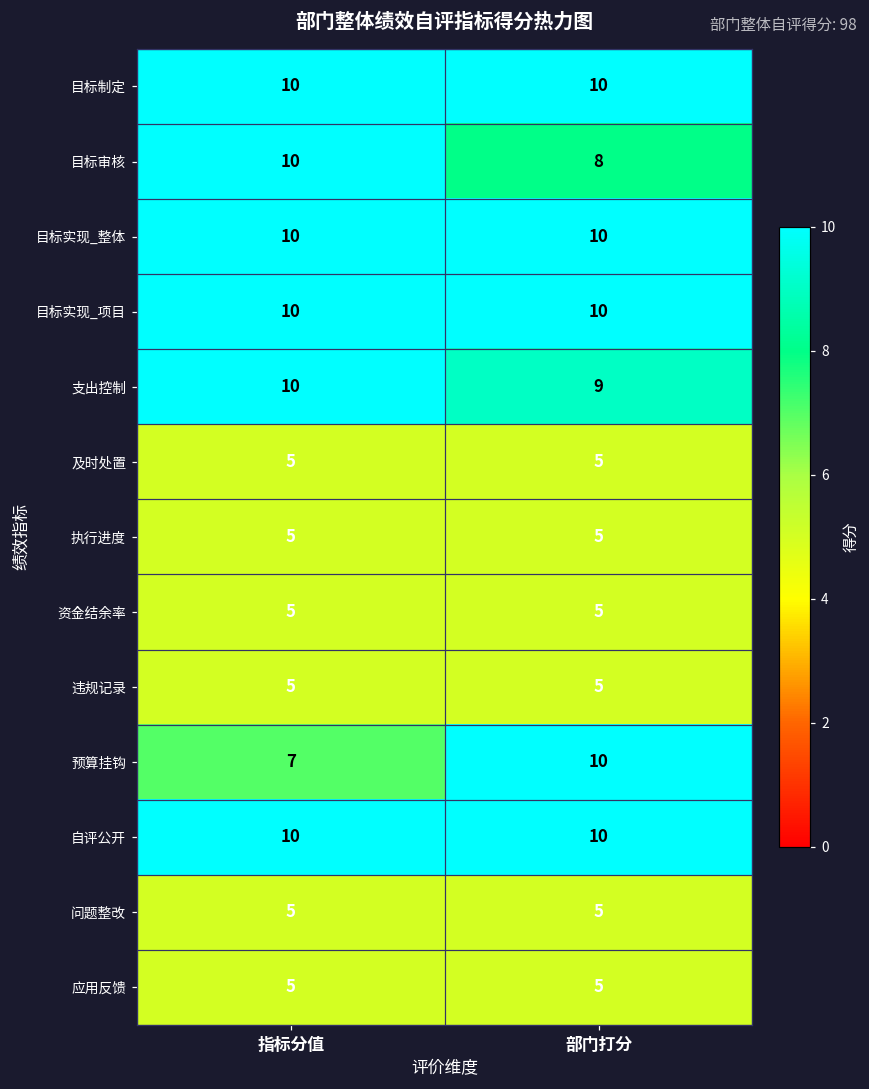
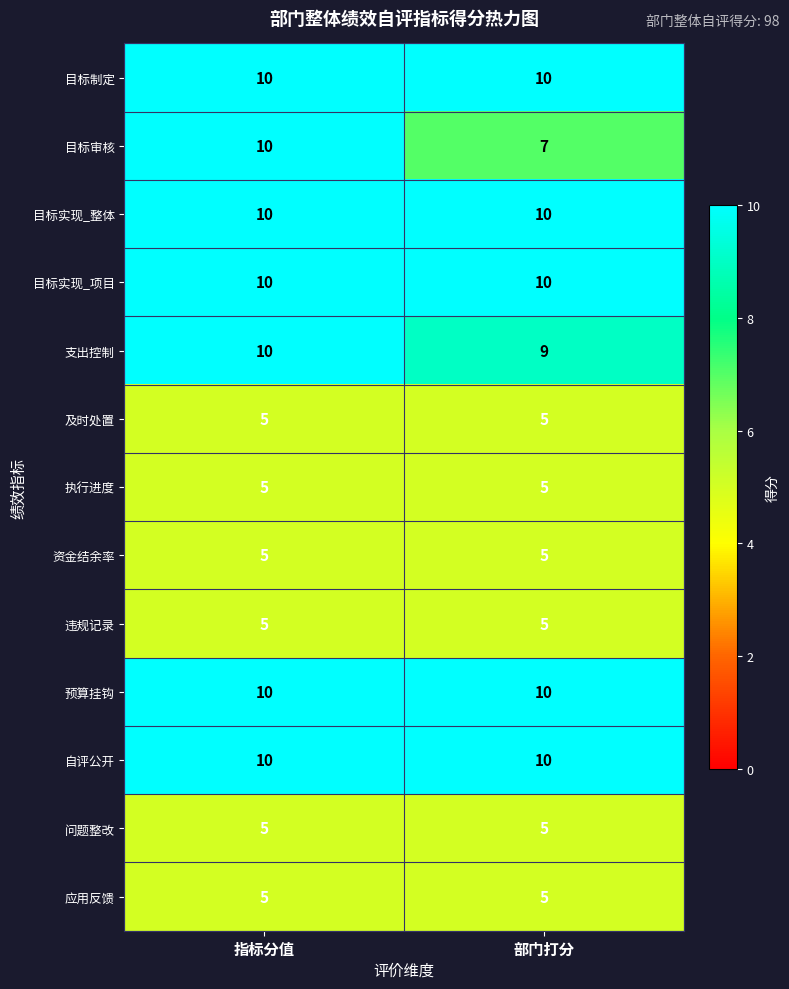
目标审核, 部门打分: 8 -> 7
预算挂钩, 指标分值: 7 -> 10
